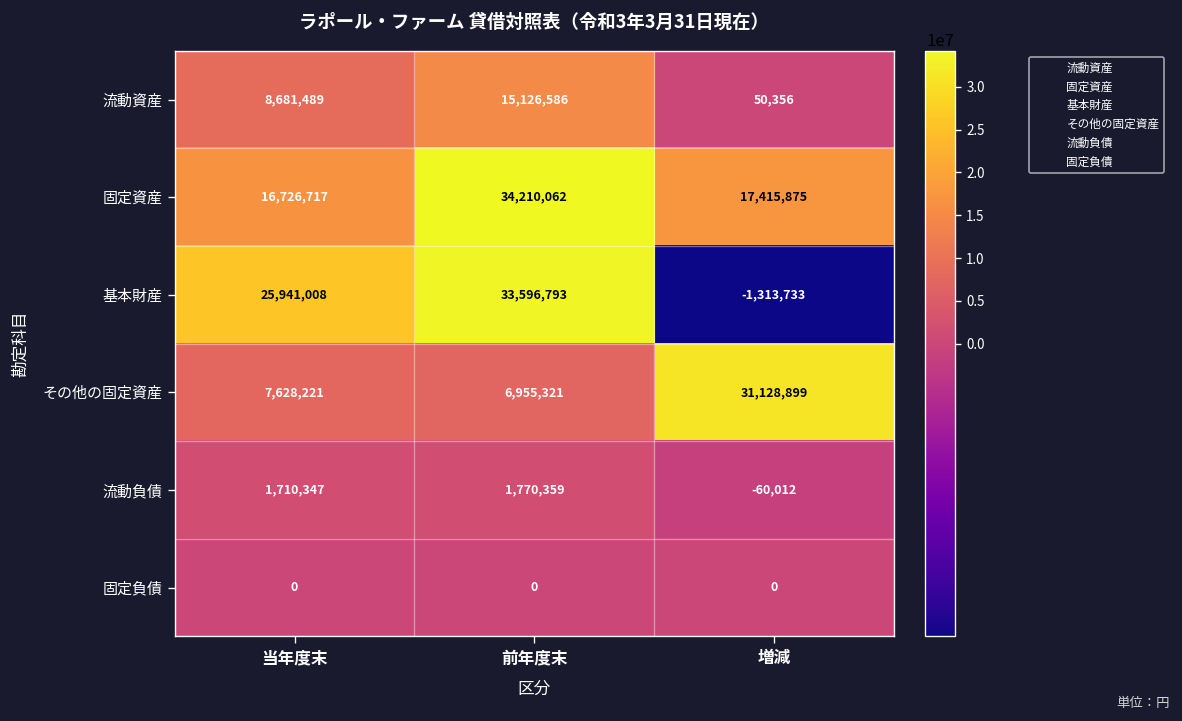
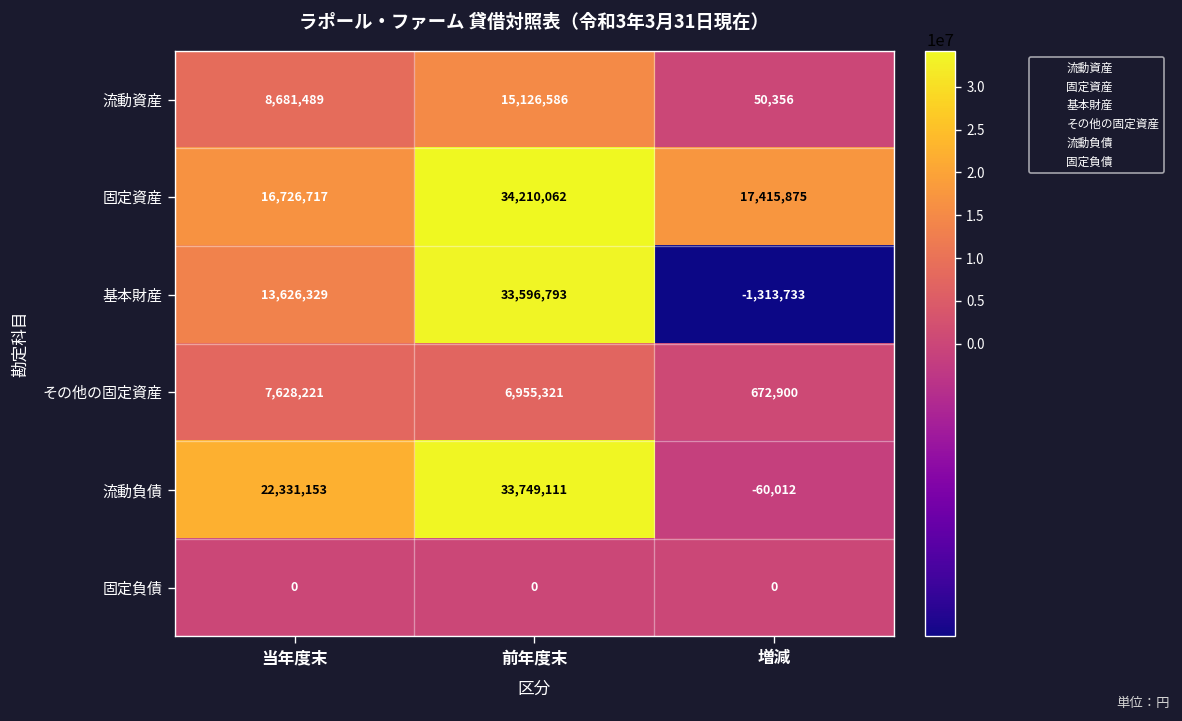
基本財産, 当年度末: 25,941,008 -> 13,626,329
その他の固定資産, 増減: 31,128,899 -> 672,900
流動負債, 当年度末: 1,710,347 -> 22,331,153
流動負債, 前年度末: 1,770,359 -> 33,749,111
